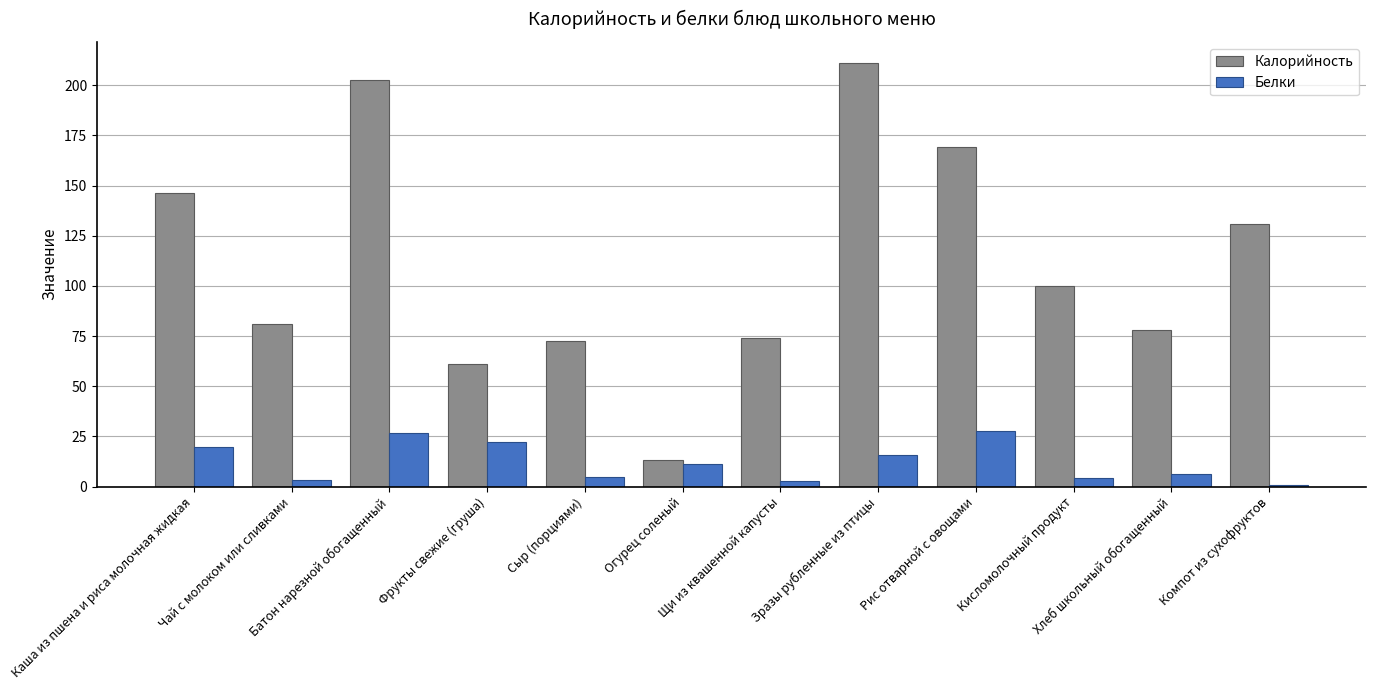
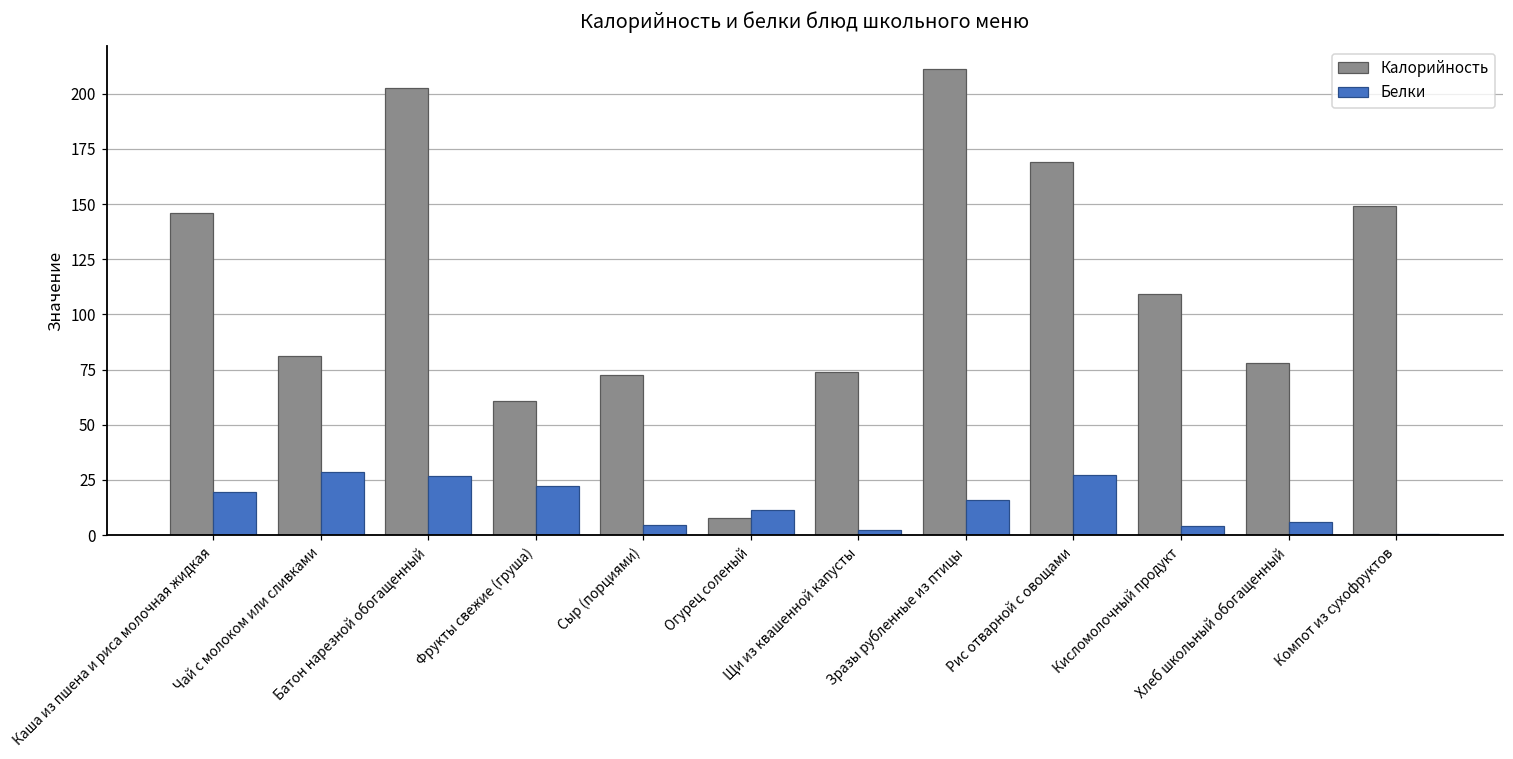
Белки, Чай с молоком или сливками: 3 -> 28
Калорийность, Огурец соленый: 13 -> 8
Калорийность, Кисломолочный продукт: 100 -> 109
Калорийность, Компот из сухофруктов: 131 -> 149
